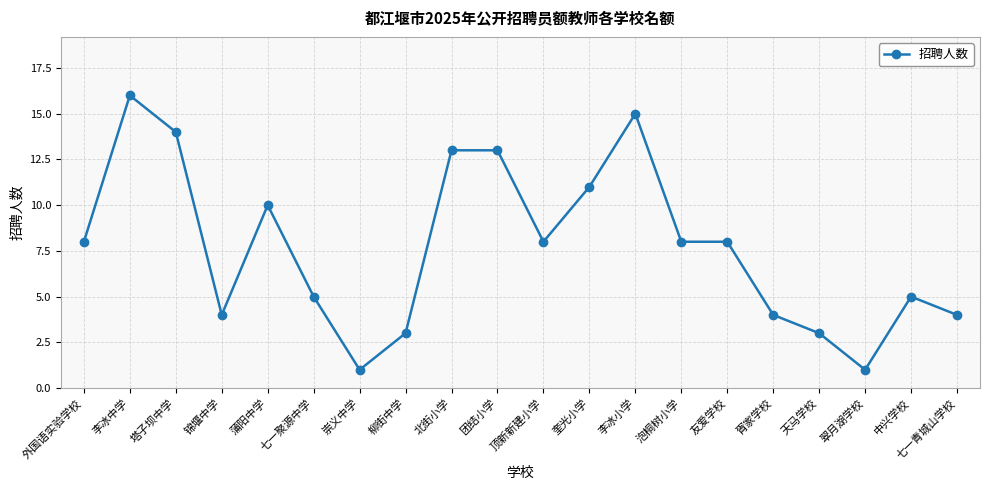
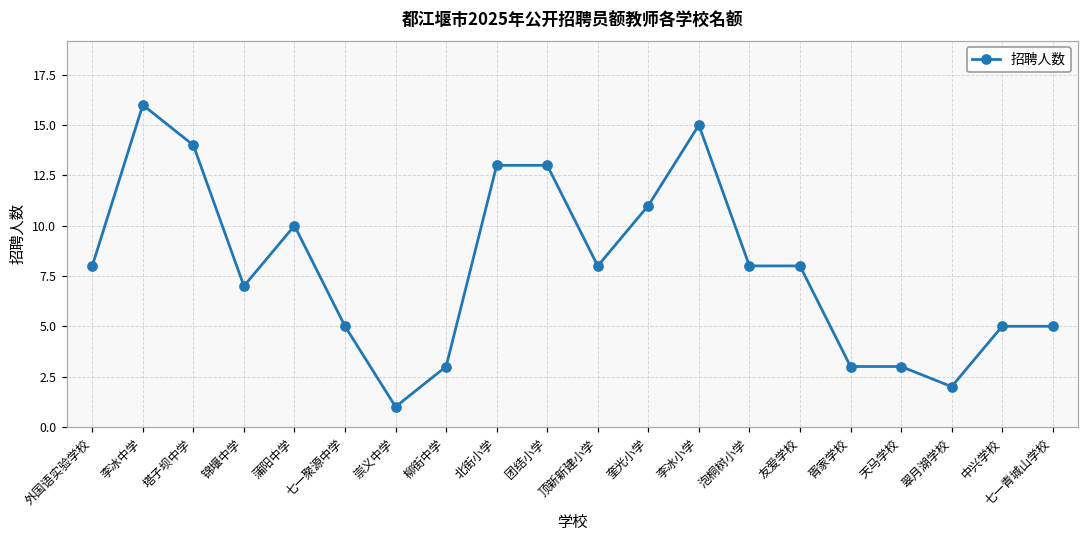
锦堰中学: 4 -> 7
胥家学校: 4 -> 3
翠月湖学校: 1 -> 2
七一青城山学校: 4 -> 5
